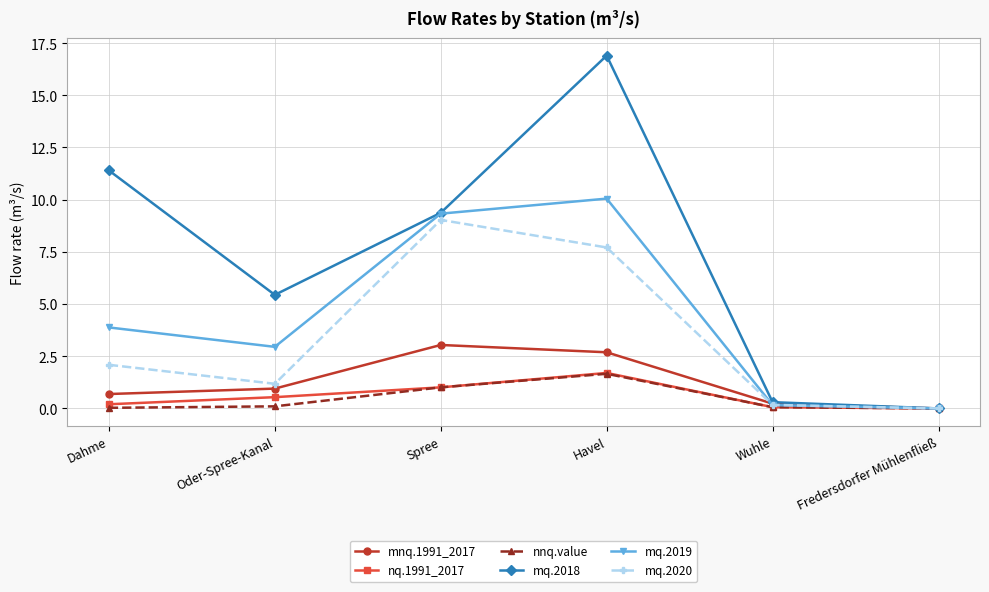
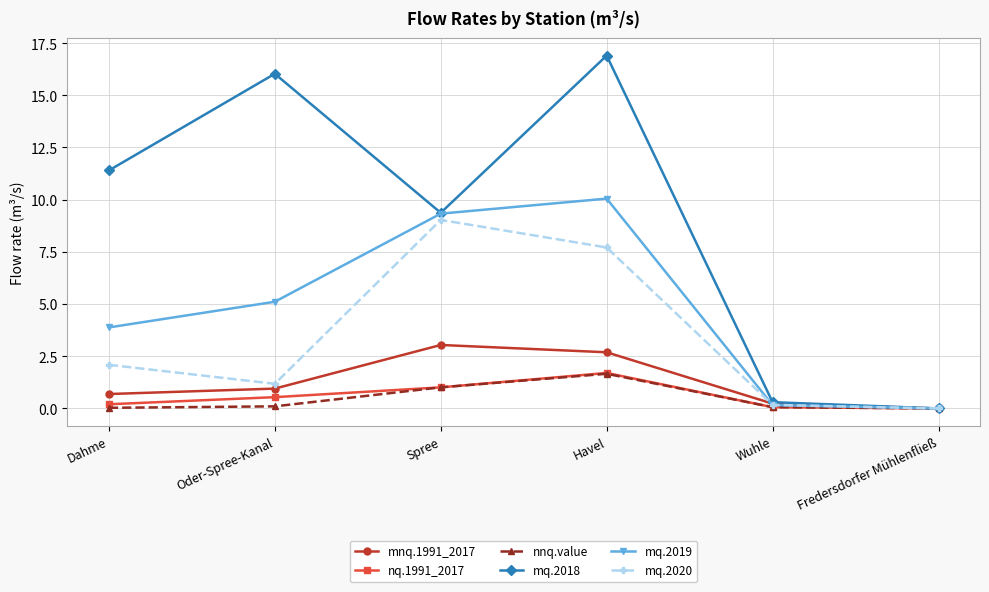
mq.2018, Oder-Spree-Kanal: 5.4 -> 16.0
mq.2019, Oder-Spree-Kanal: 3.0 -> 5.1
